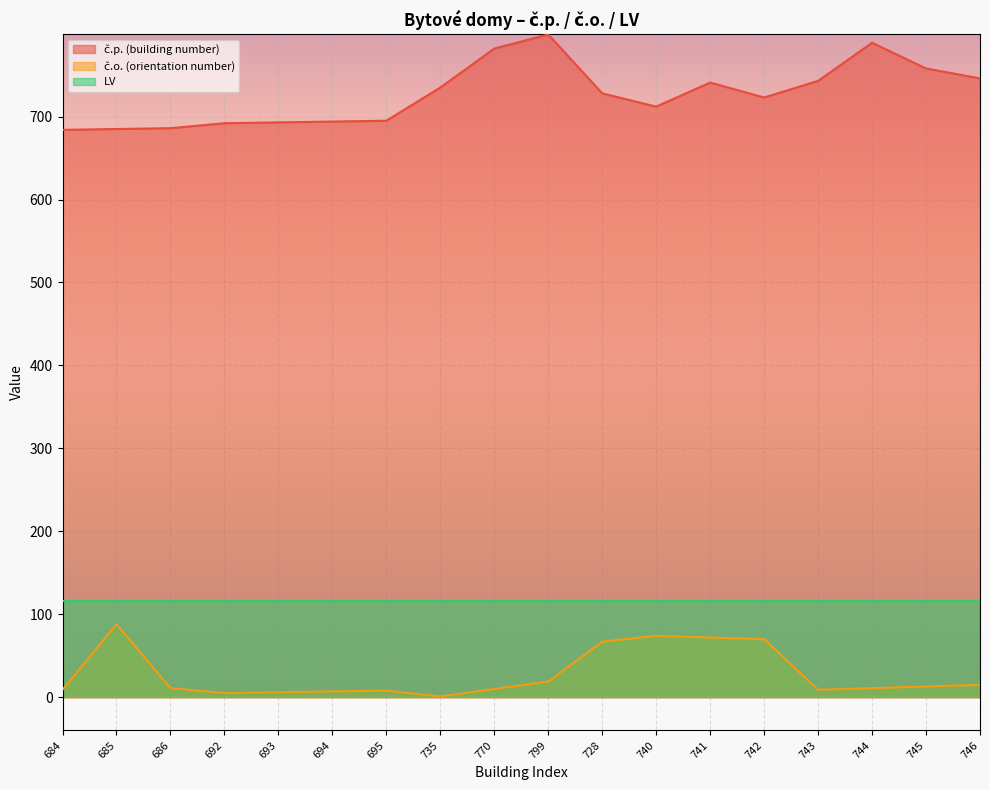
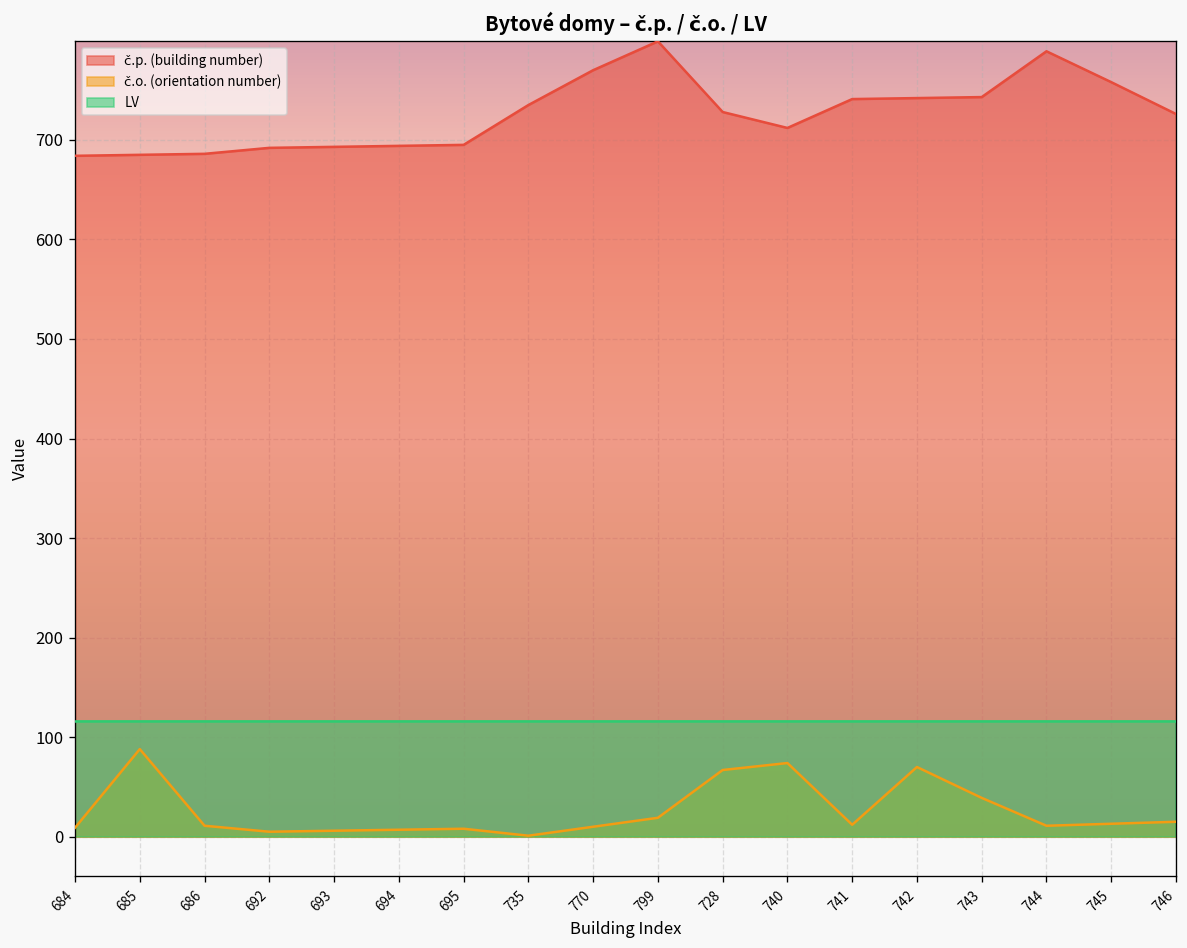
č.p. (building number), 770: 780 -> 770
č.o. (orientation number), 741: 70 -> 10
č.p. (building number), 742: 720 -> 740
č.o. (orientation number), 743: 10 -> 40
č.p. (building number), 746: 750 -> 730
